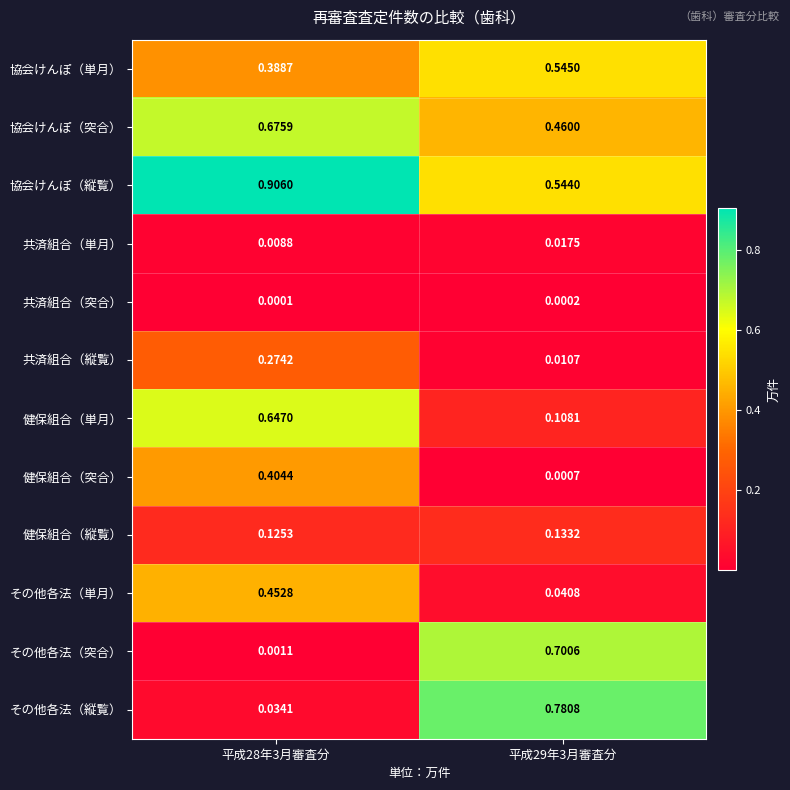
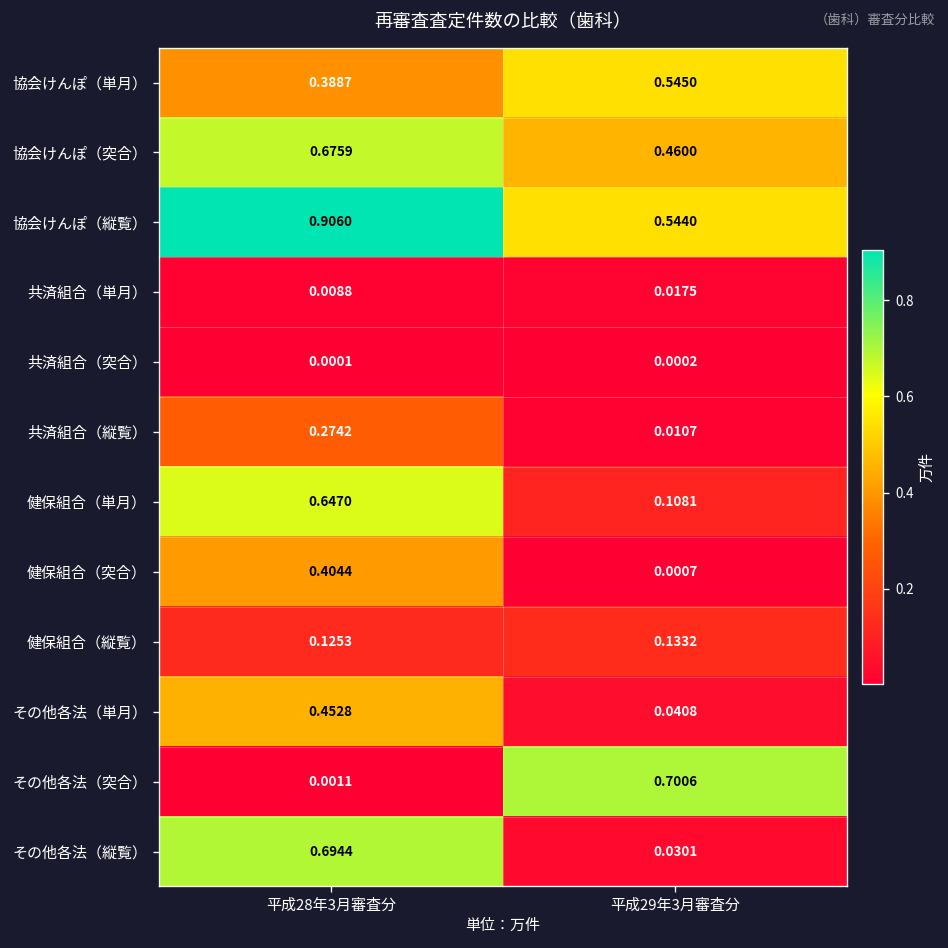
その他各法（縦覧）, 平成28年3月審査分: 0.0341 -> 0.6944
その他各法（縦覧）, 平成29年3月審査分: 0.7808 -> 0.0301
